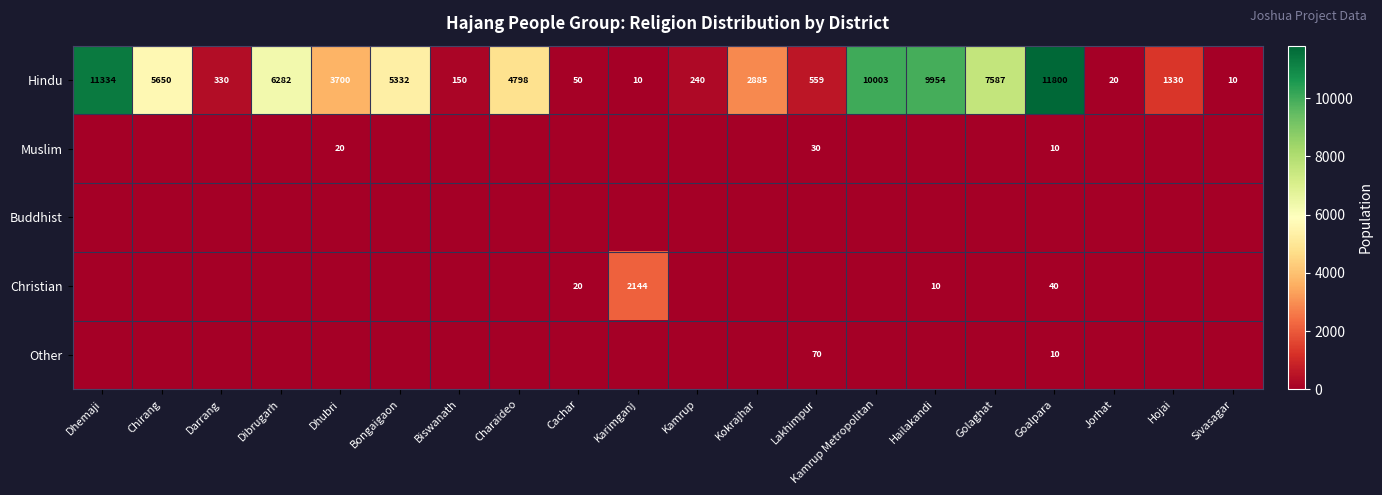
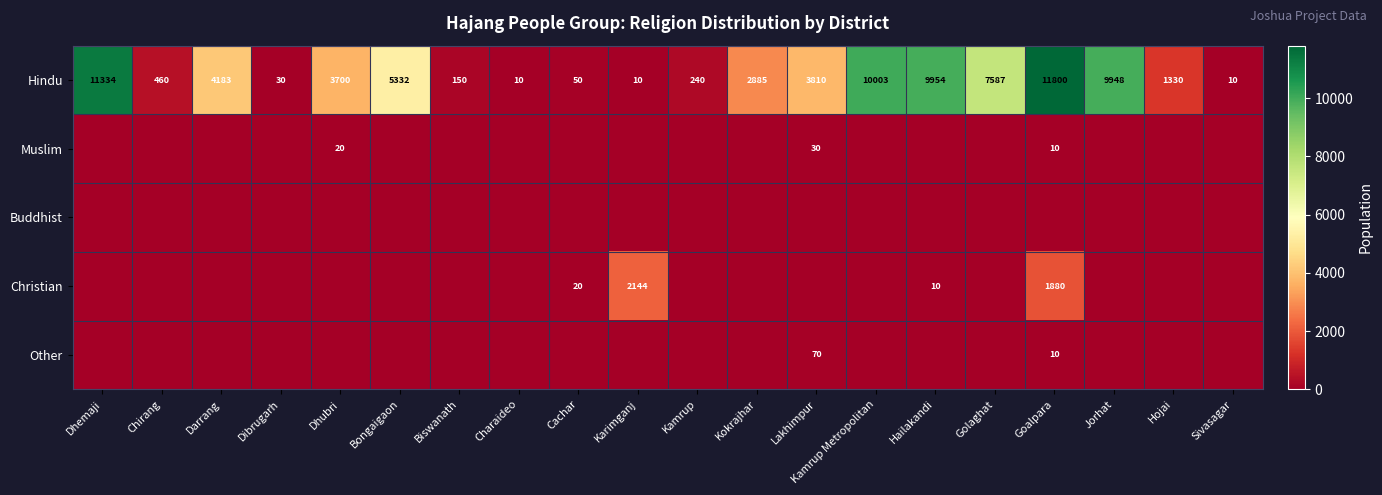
Hindu, Chirang: 5650 -> 460
Hindu, Darrang: 330 -> 4183
Hindu, Dibrugarh: 6282 -> 30
Hindu, Charaideo: 4798 -> 10
Hindu, Lakhimpur: 559 -> 3810
Hindu, Jorhat: 20 -> 9948
Christian, Goalpara: 40 -> 1880
